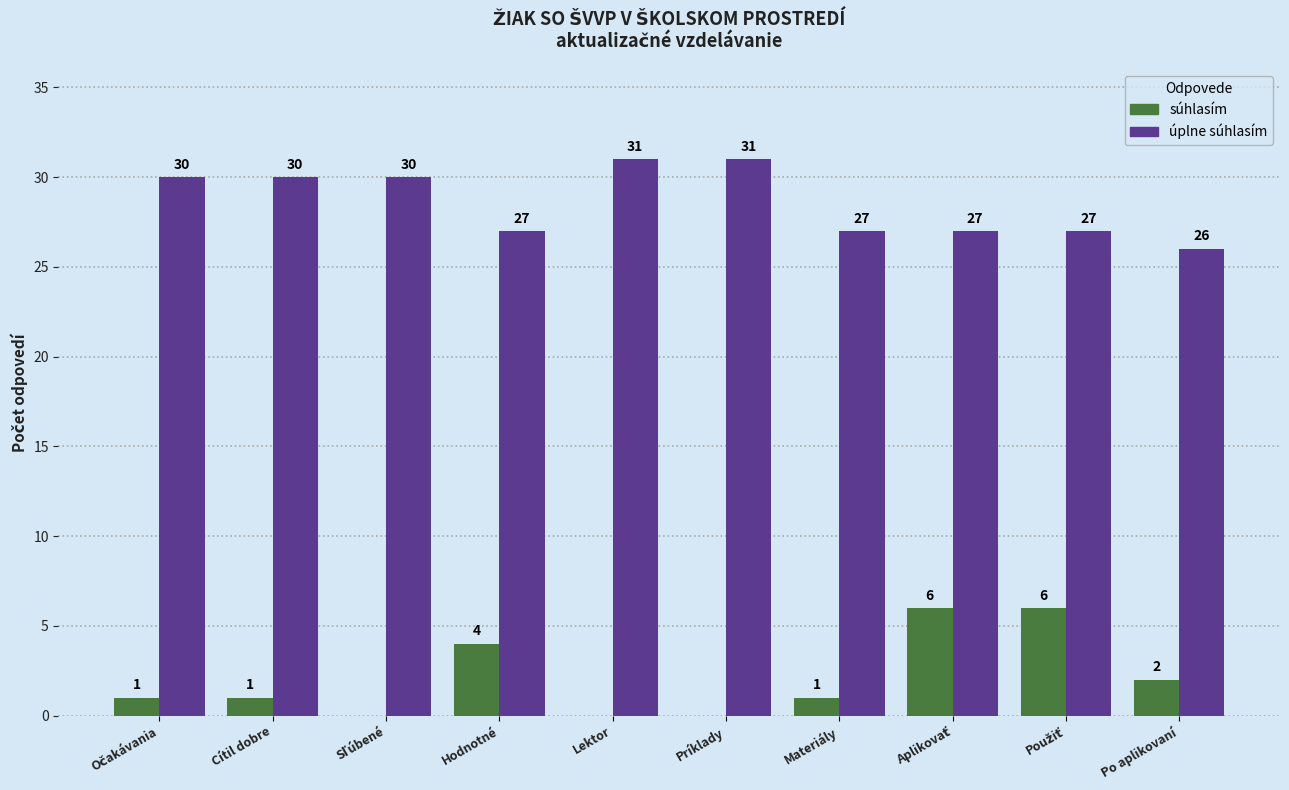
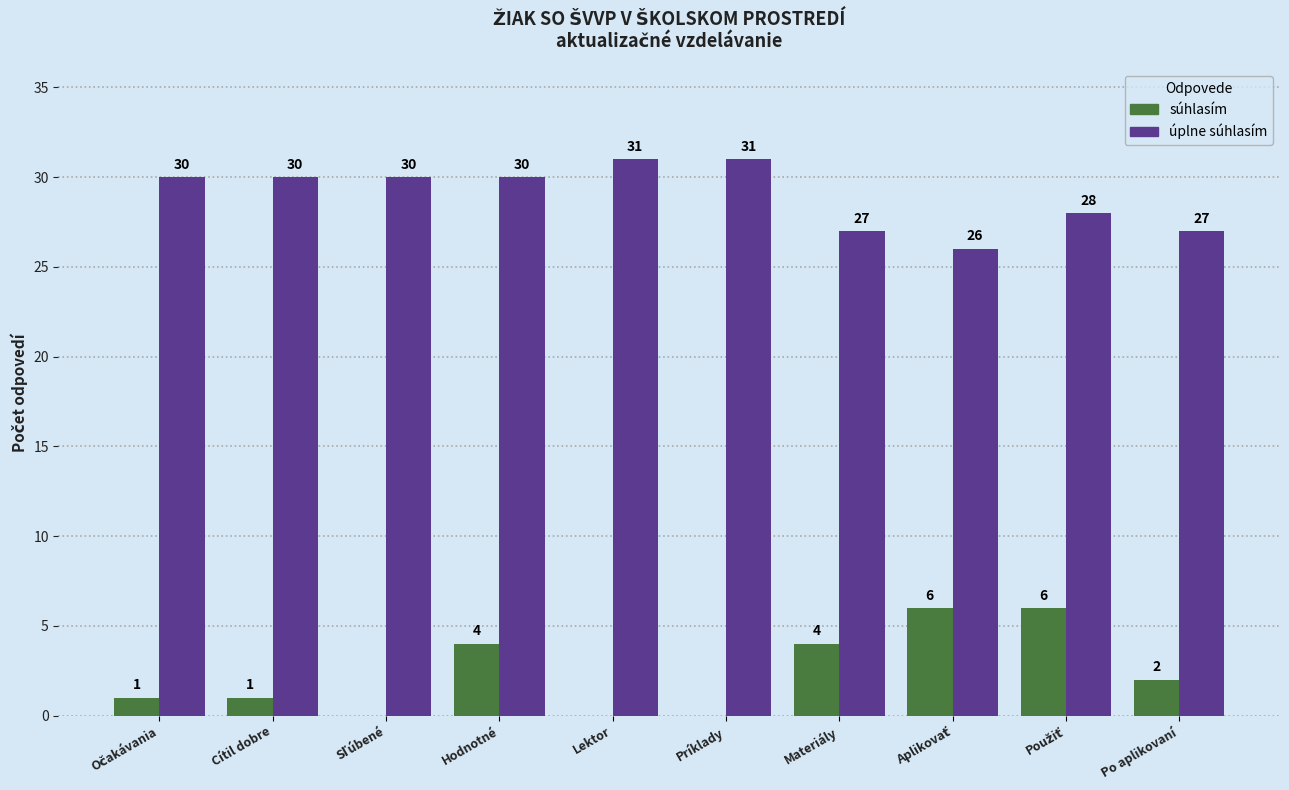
úplne súhlasím, Hodnotné: 27 -> 30
súhlasím, Materiály: 1 -> 4
úplne súhlasím, Aplikovať: 27 -> 26
úplne súhlasím, Použiť: 27 -> 28
úplne súhlasím, Po aplikovaní: 26 -> 27
